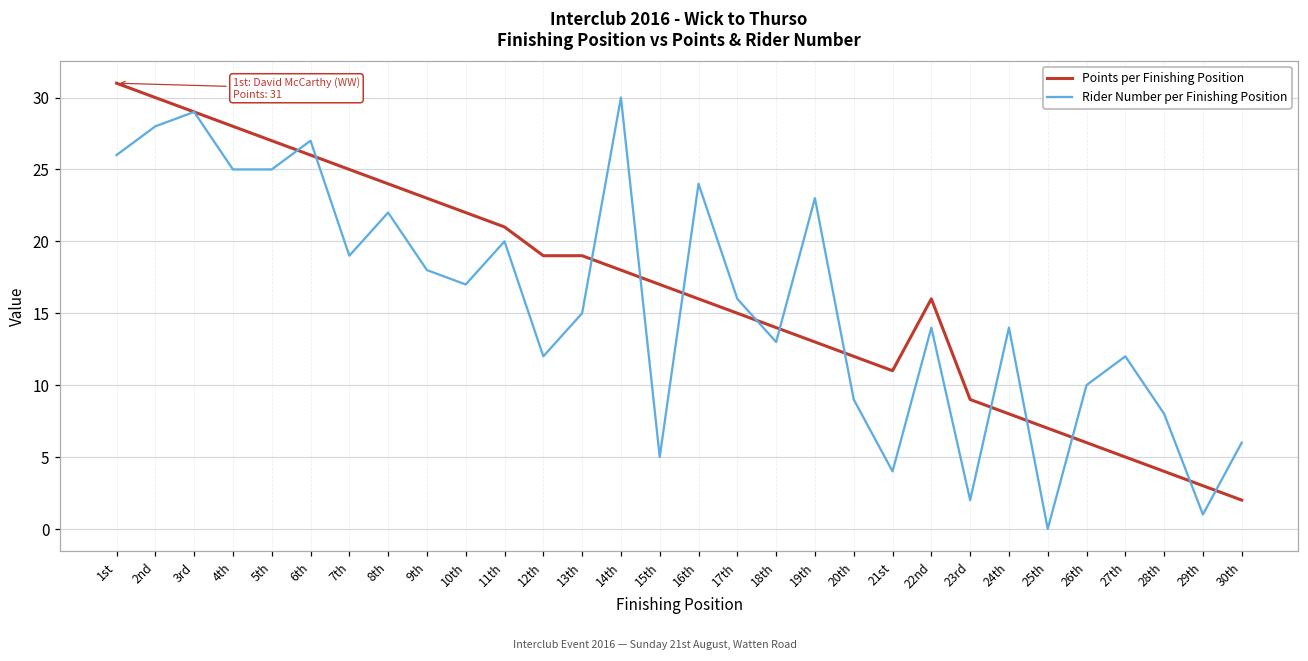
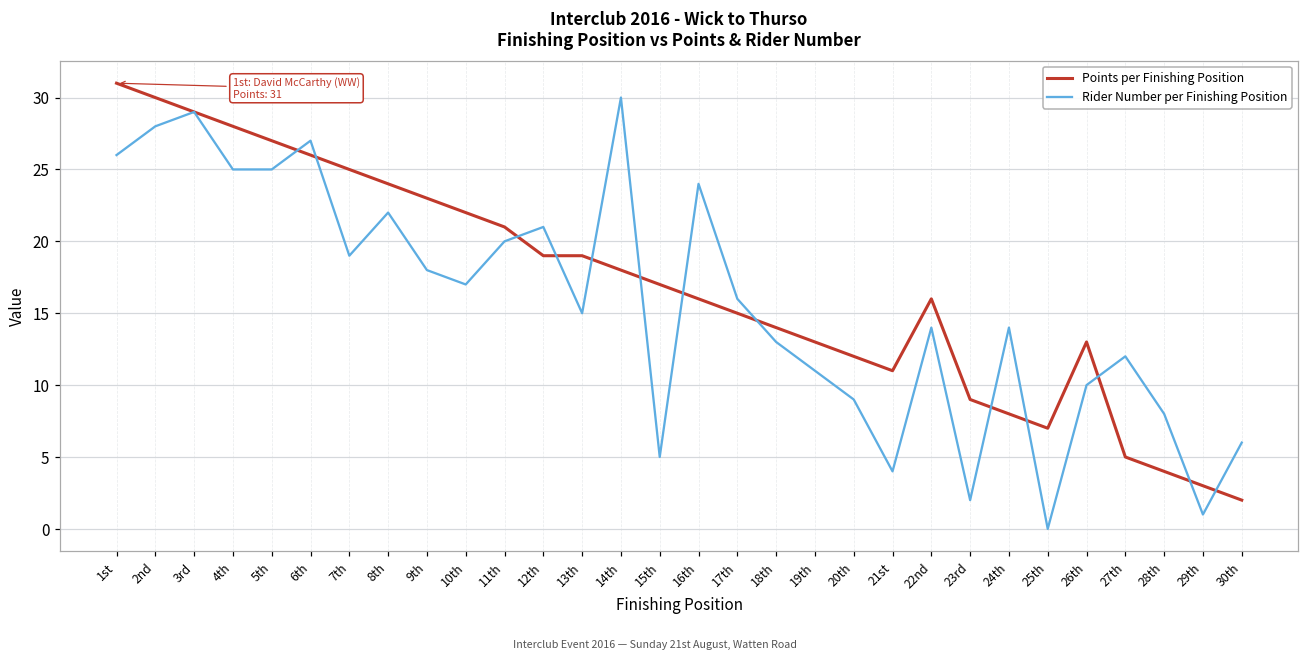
Rider Number per Finishing Position, 12th: 12 -> 21
Rider Number per Finishing Position, 19th: 23 -> 11
Points per Finishing Position, 26th: 6 -> 13
